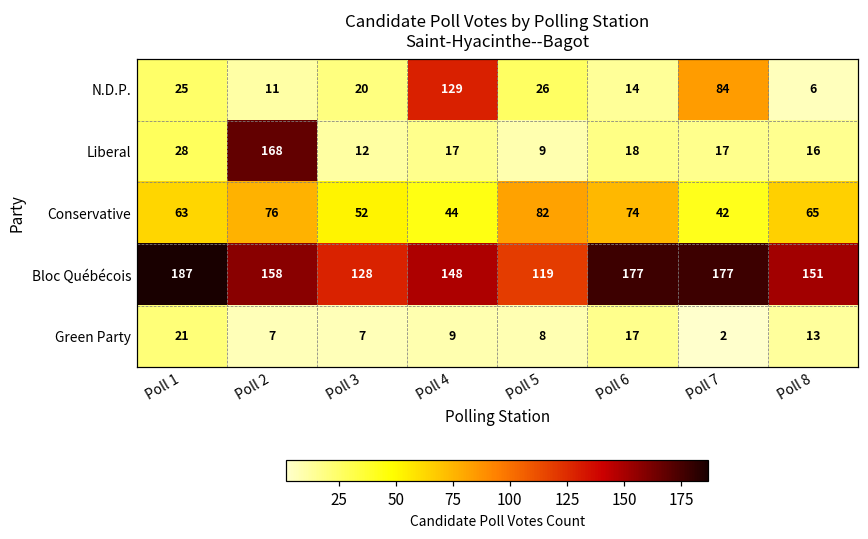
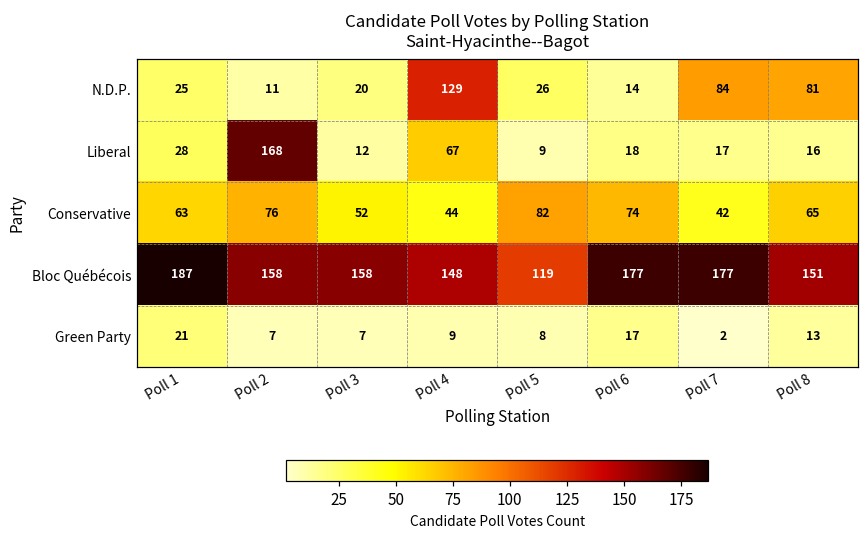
N.D.P., Poll 8: 6 -> 81
Liberal, Poll 4: 17 -> 67
Bloc Québécois, Poll 3: 128 -> 158
